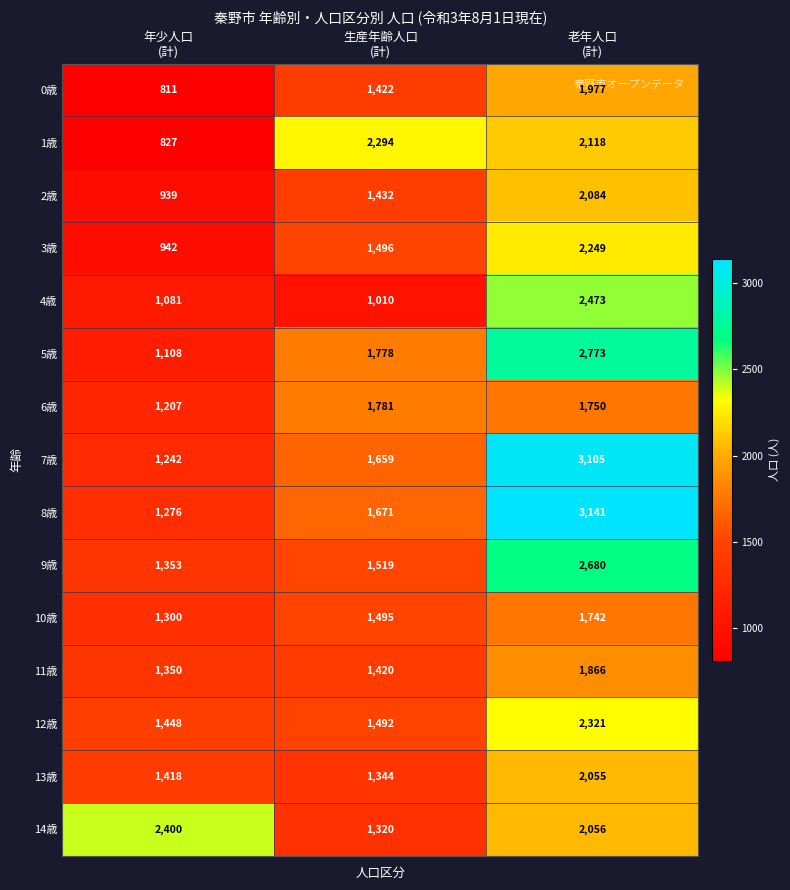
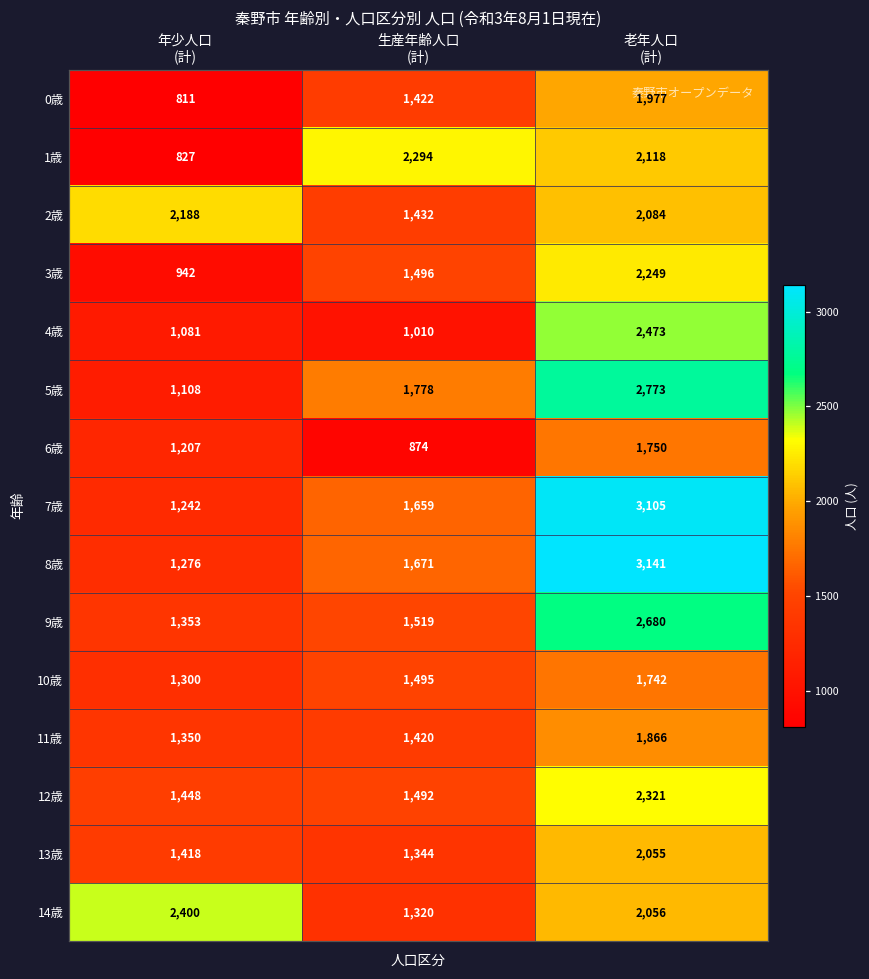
2歳, 年少人口 (計): 939 -> 2,188
6歳, 生産年齢人口 (計): 1,781 -> 874
